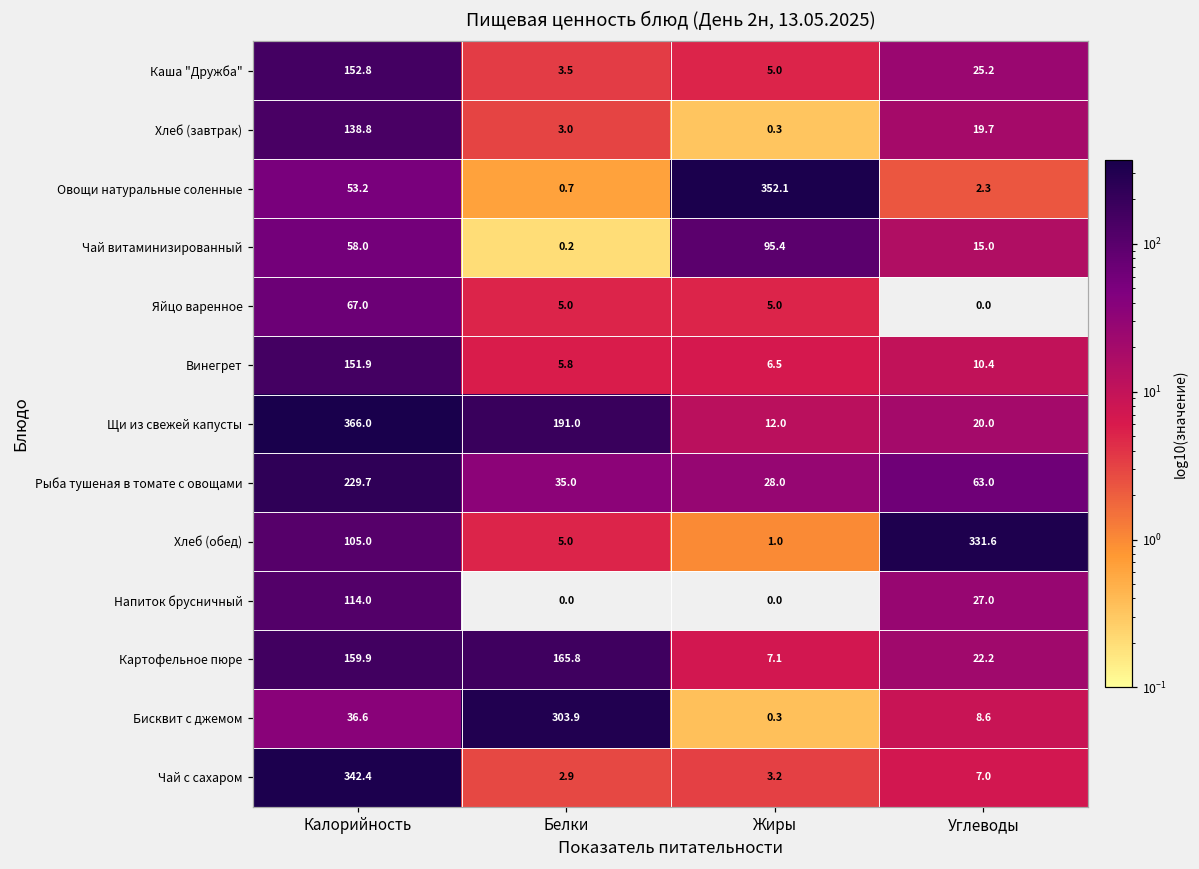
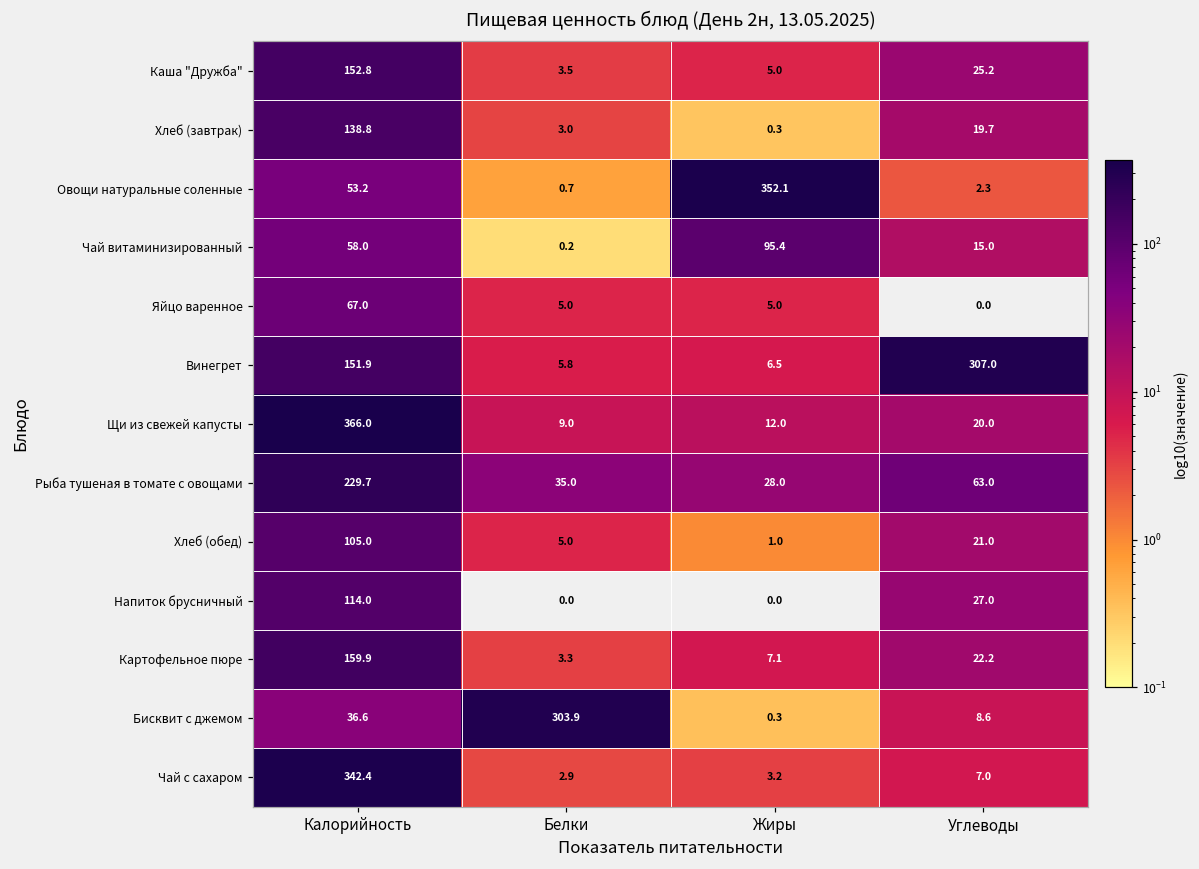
Винегрет, Углеводы: 10.4 -> 307.0
Щи из свежей капусты, Белки: 191.0 -> 9.0
Хлеб (обед), Углеводы: 331.6 -> 21.0
Картофельное пюре, Белки: 165.8 -> 3.3
